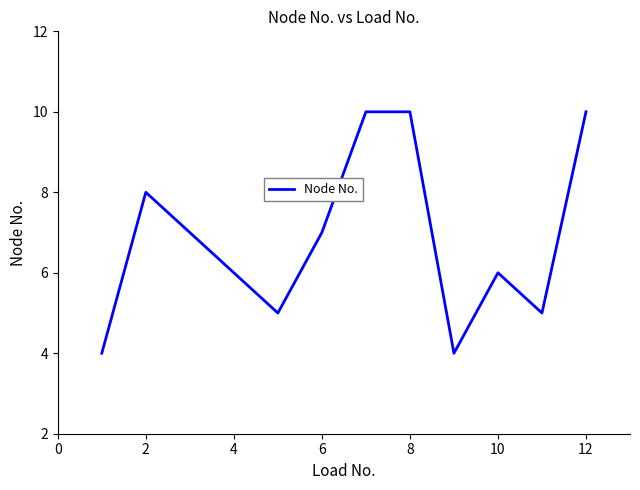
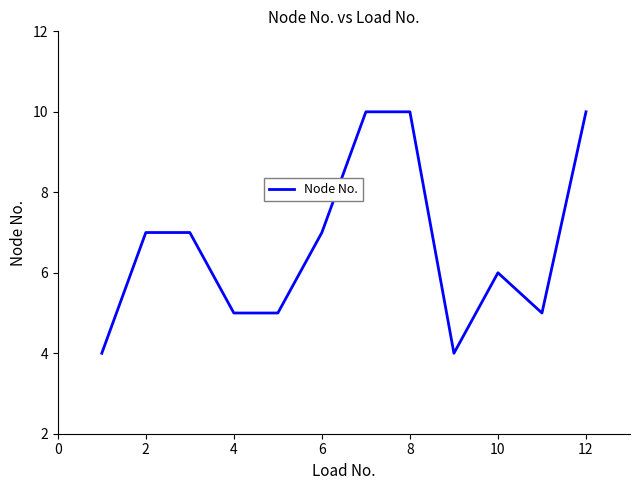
2: 8 -> 7
4: 6 -> 5
